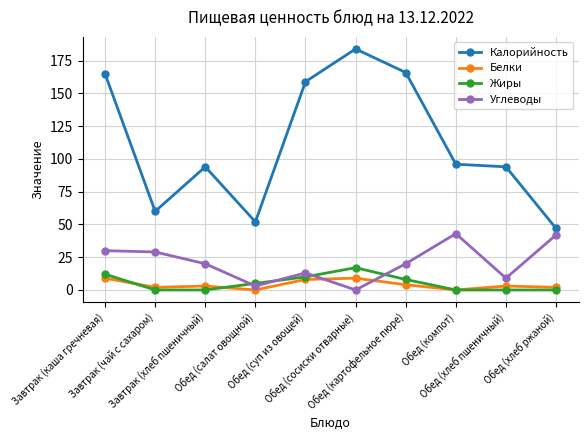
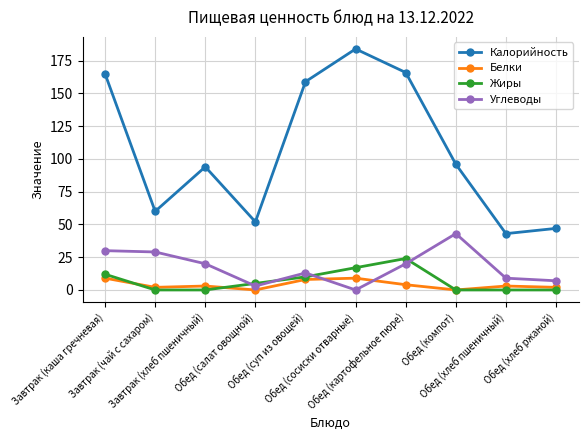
Жиры, Обед (картофельное пюре): 8 -> 24
Калорийность, Обед (хлеб пшеничный): 94 -> 43
Углеводы, Обед (хлеб ржаной): 42 -> 7
